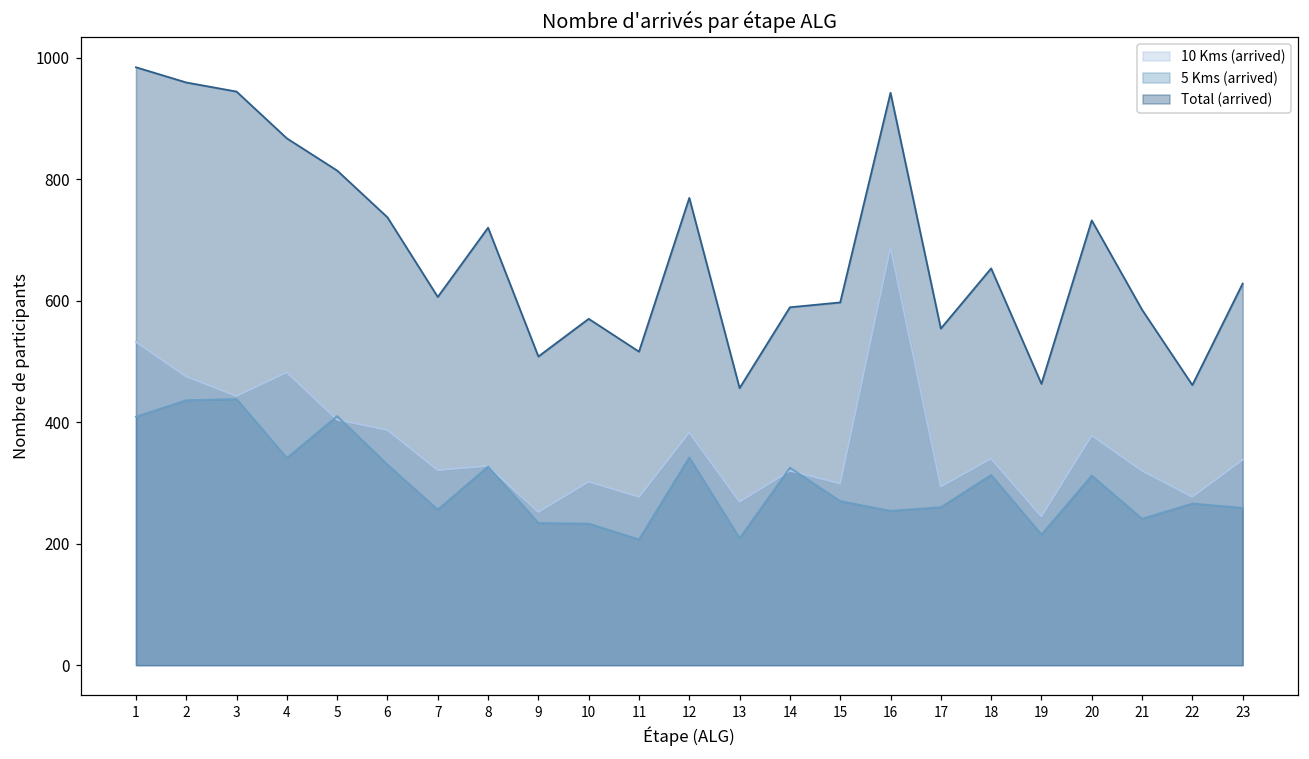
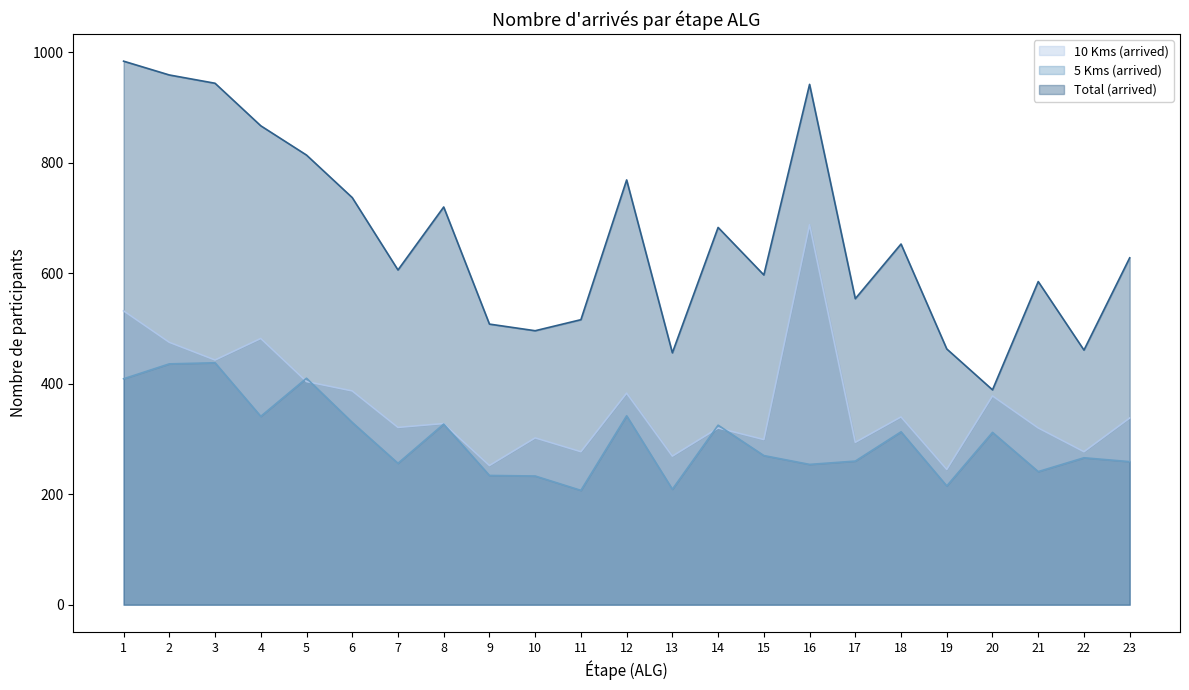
Total (arrived), 10: 570 -> 500
Total (arrived), 14: 590 -> 680
Total (arrived), 20: 730 -> 390
